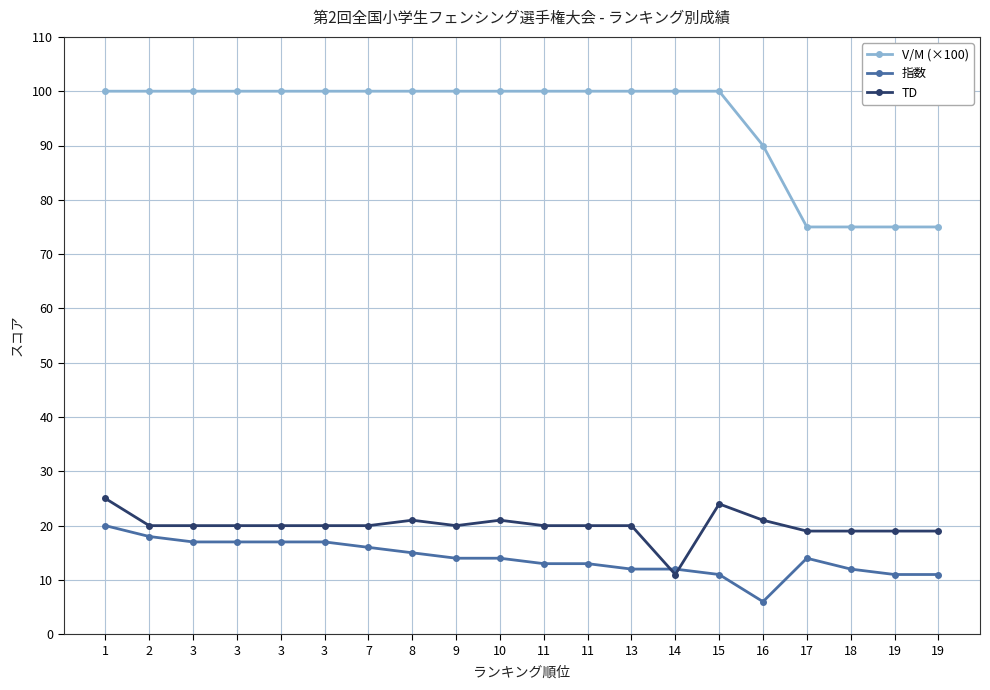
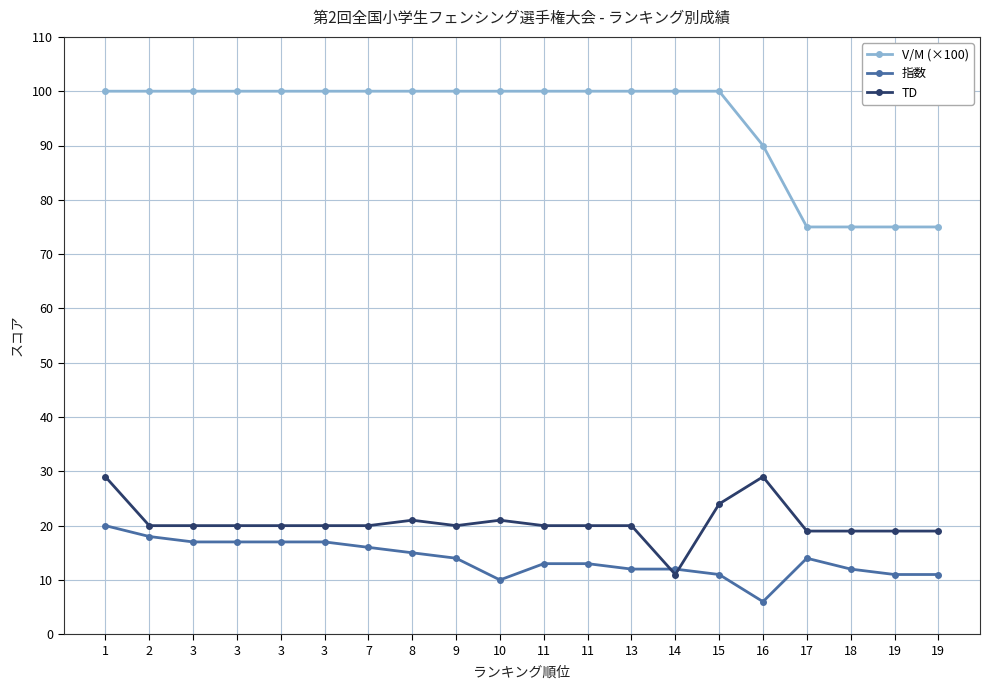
TD, 1: 25 -> 29
指数, 10: 14 -> 10
TD, 16: 21 -> 29
